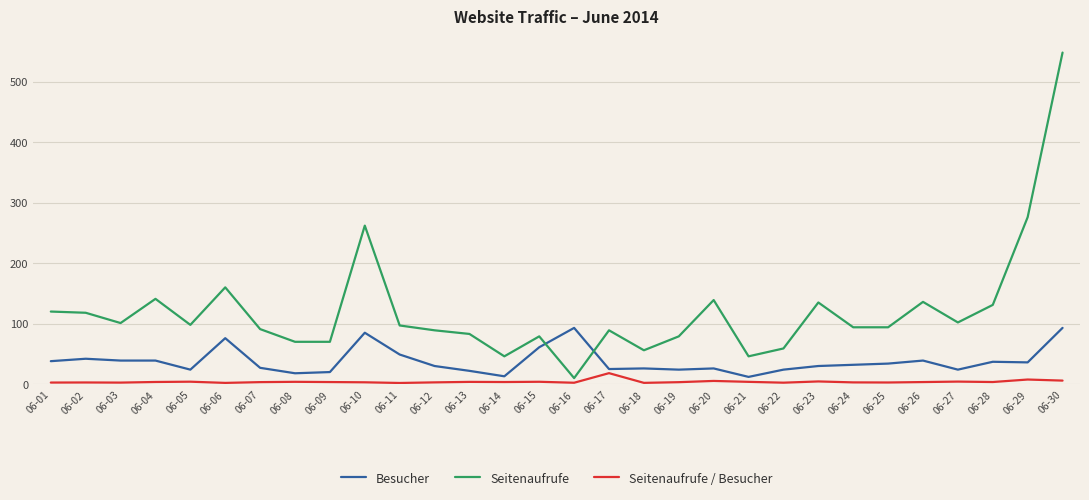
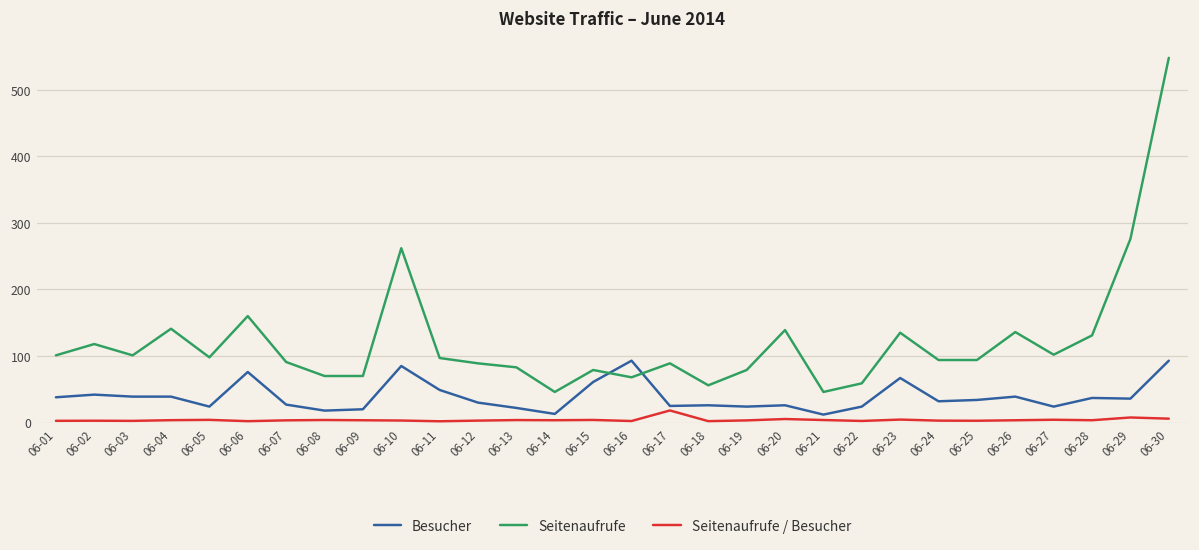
Seitenaufrufe, 06-01: 120 -> 100
Seitenaufrufe, 06-16: 10 -> 70
Besucher, 06-23: 30 -> 70
